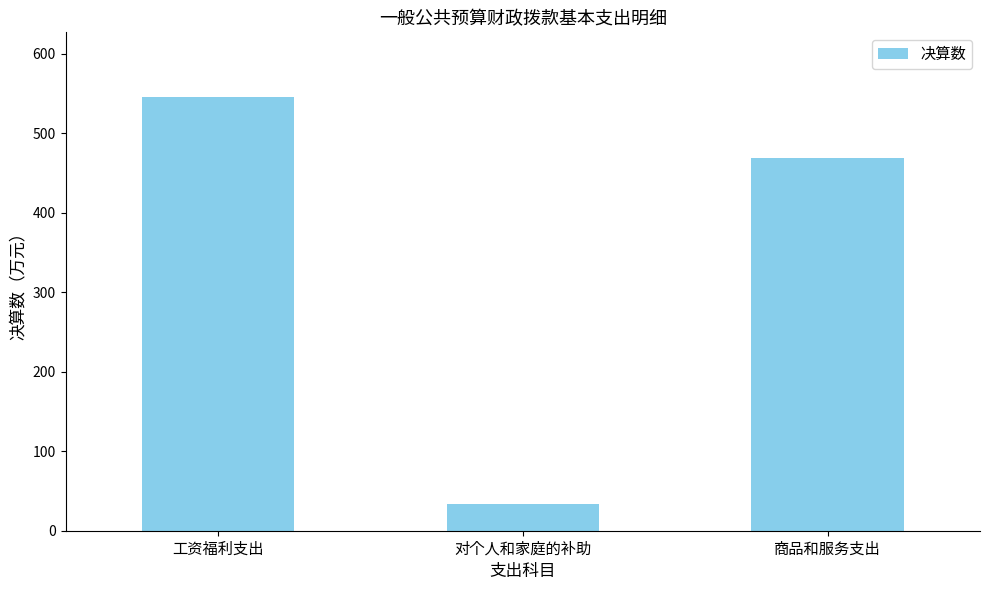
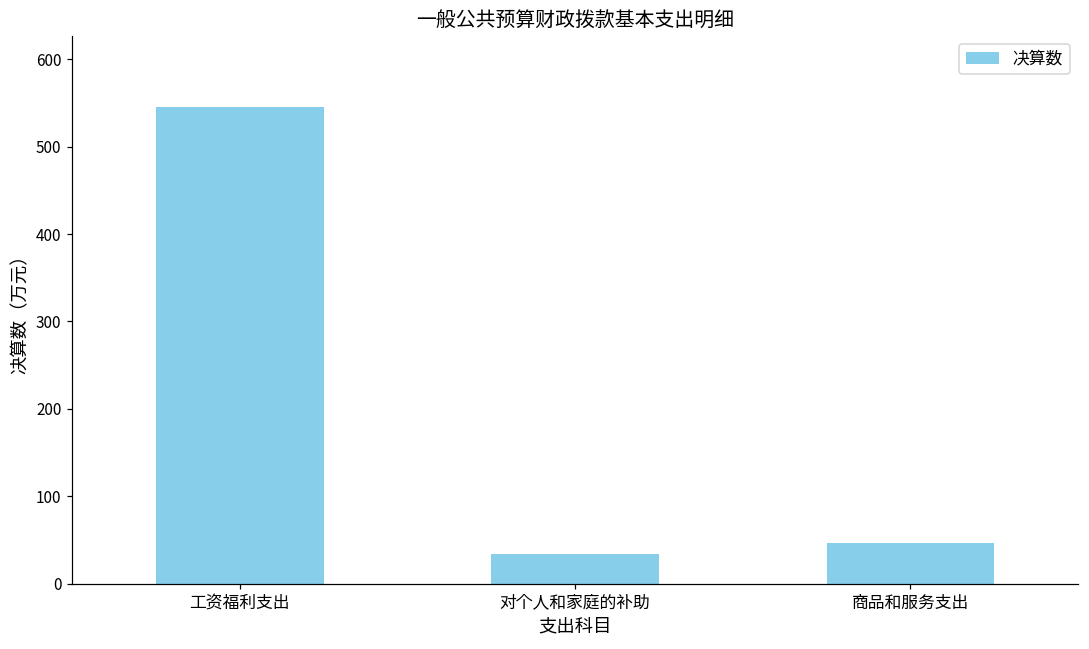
商品和服务支出: 470 -> 50
